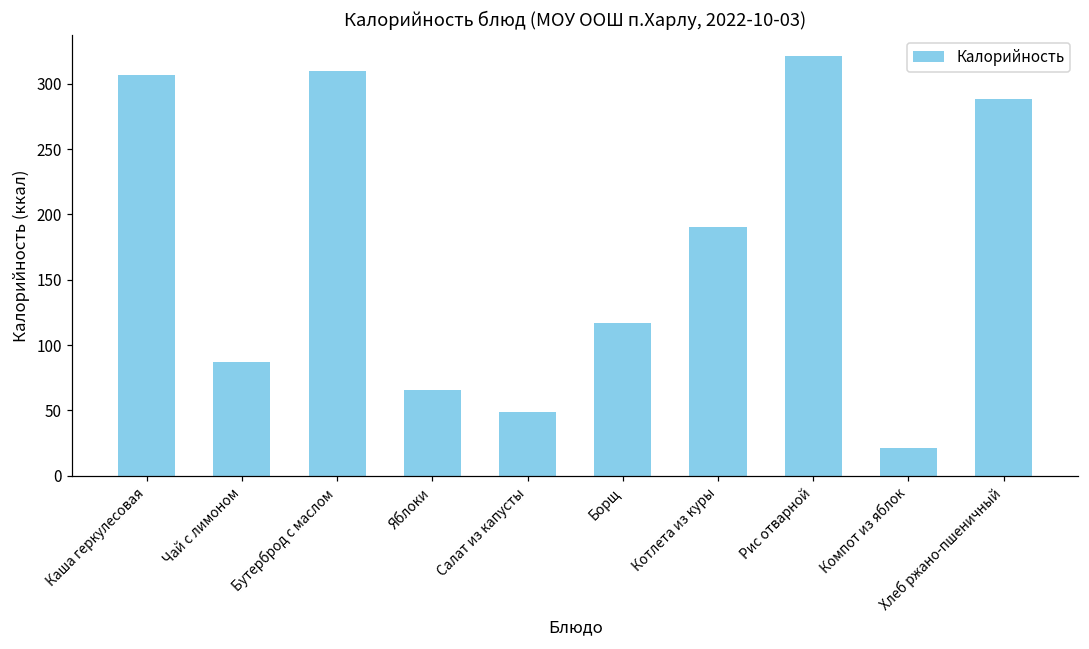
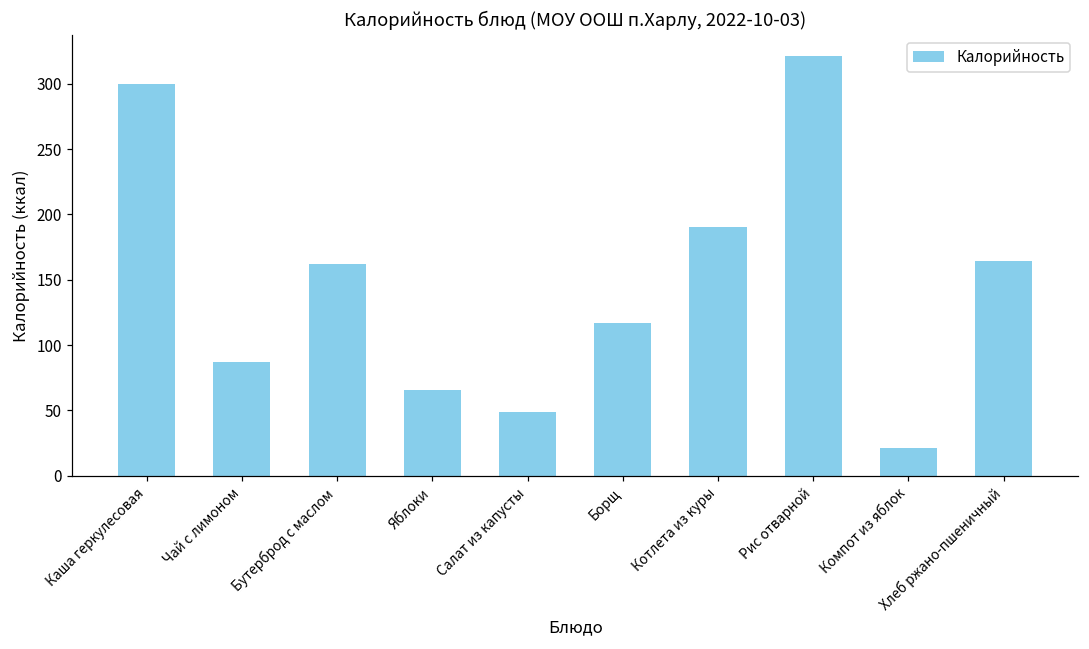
Каша геркулесовая: 307 -> 300
Бутерброд с маслом: 310 -> 162
Хлеб ржано-пшеничный: 288 -> 164
